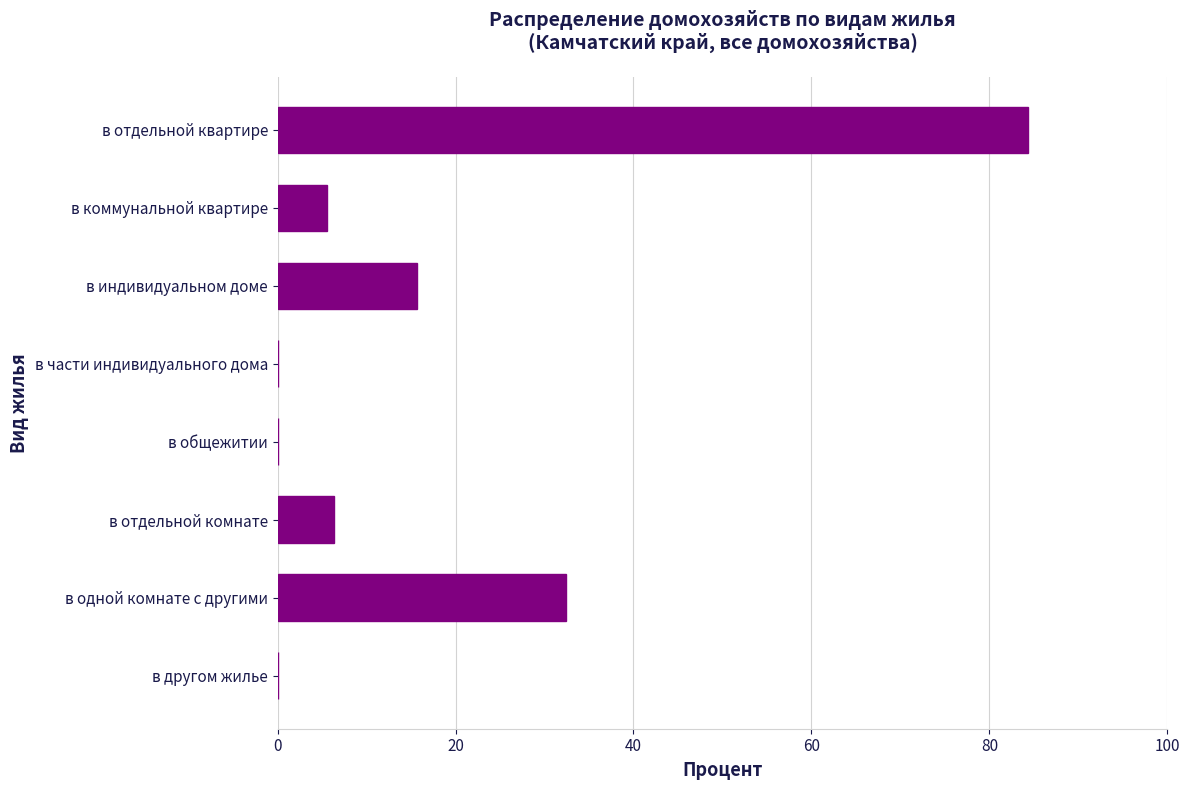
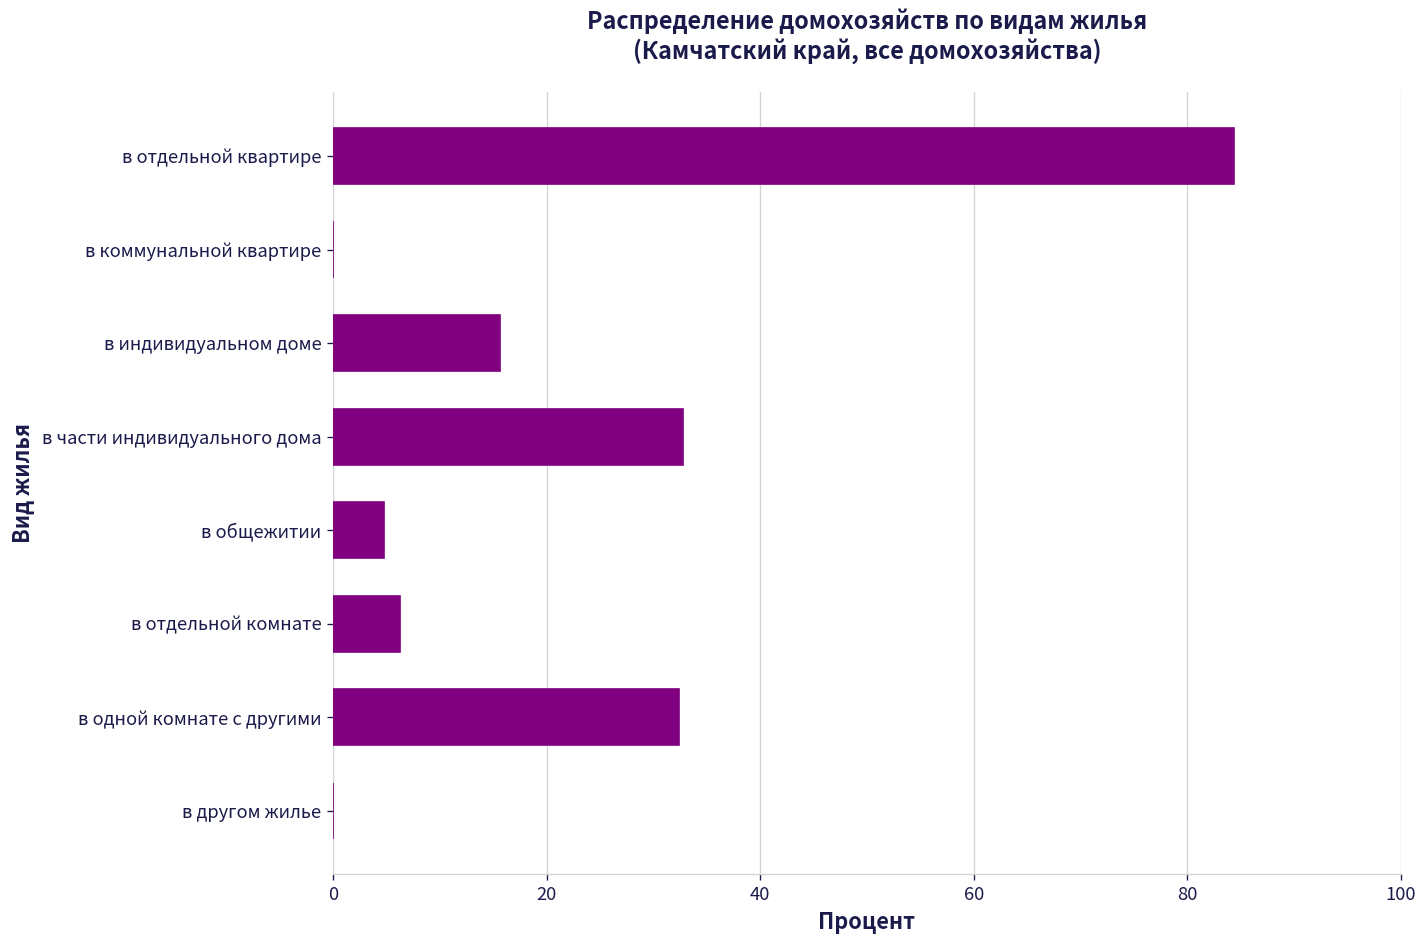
в коммунальной квартире: 6 -> 0
в части индивидуального дома: 0 -> 33
в общежитии: 0 -> 5
